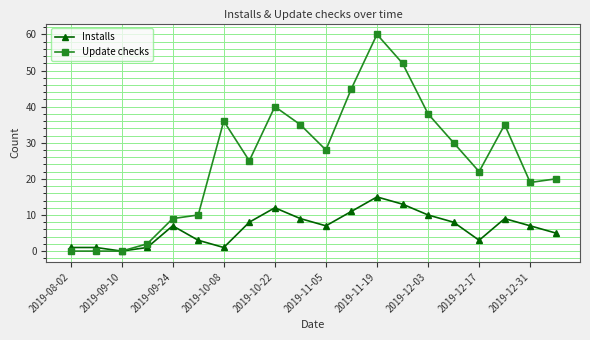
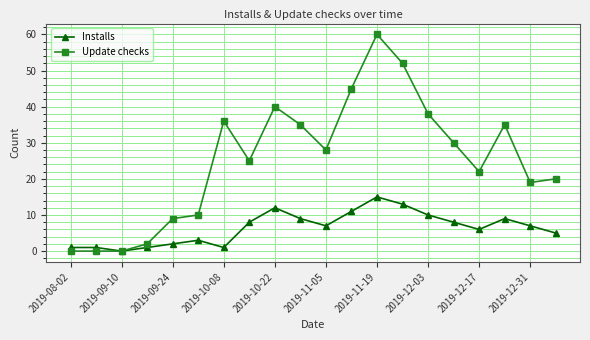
Installs, 2019-09-24: 7 -> 2
Installs, 2019-12-17: 3 -> 6
